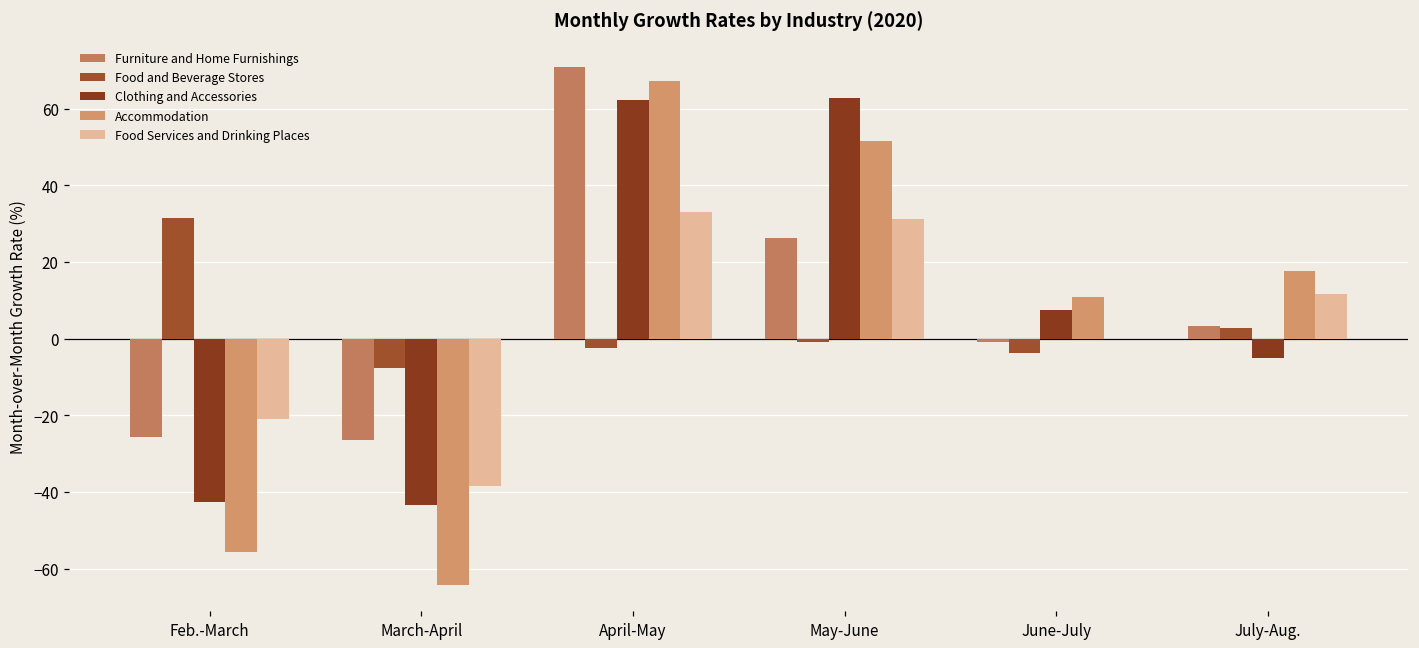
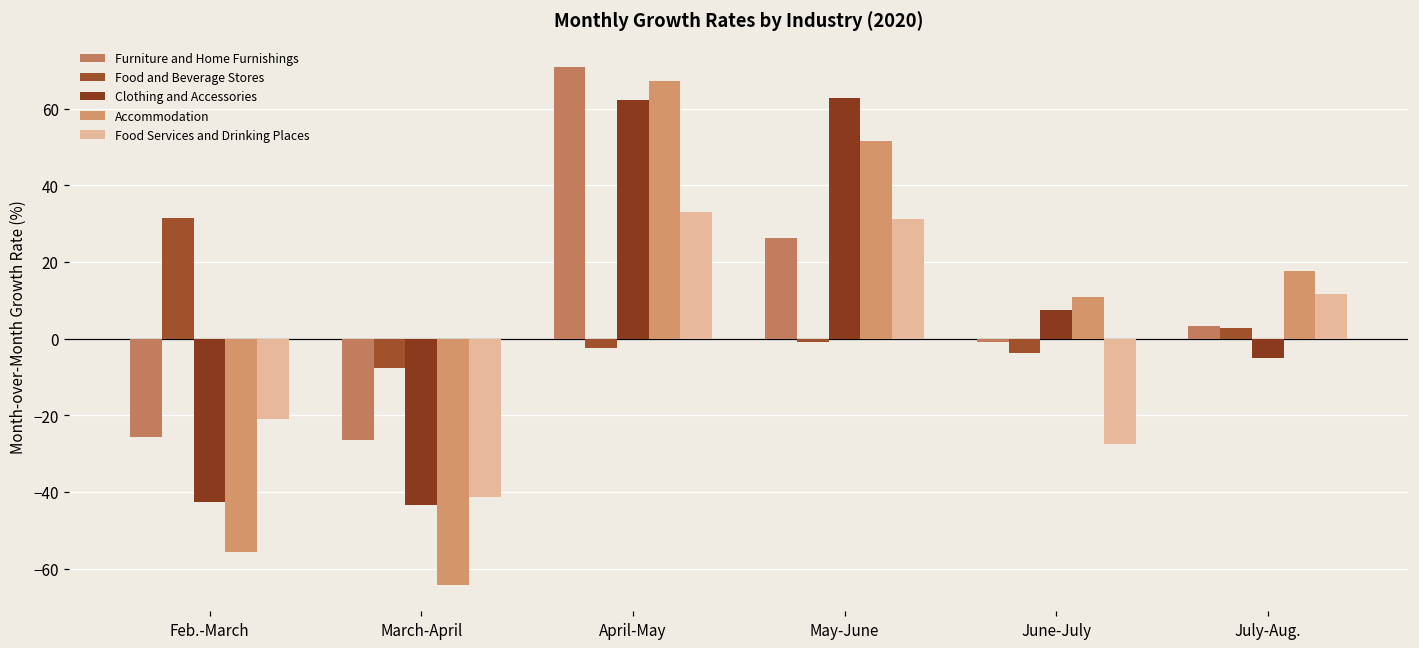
Food Services and Drinking Places, March-April: -39 -> -41
Food Services and Drinking Places, June-July: 0 -> -28
